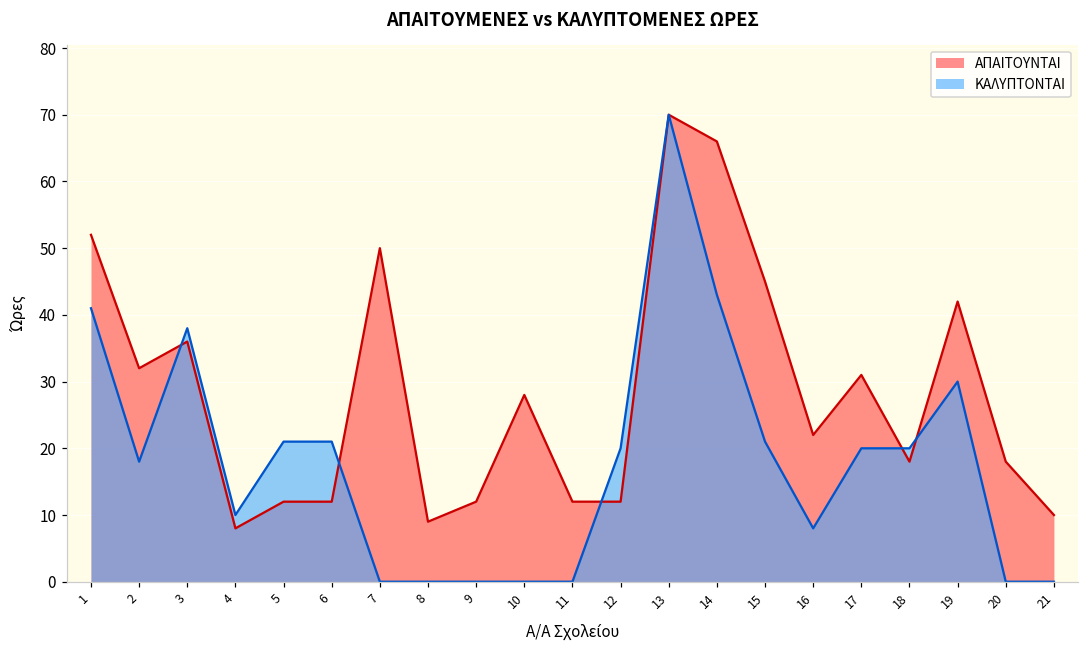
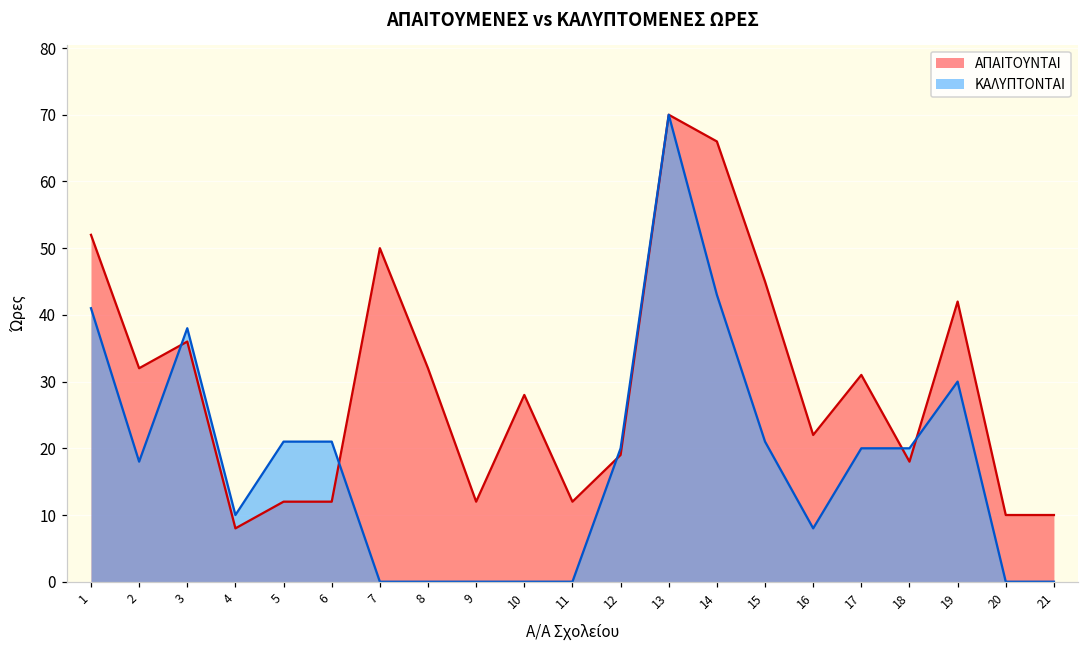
ΑΠΑΙΤΟΥΝΤΑΙ, 8: 9 -> 32
ΑΠΑΙΤΟΥΝΤΑΙ, 12: 12 -> 19
ΑΠΑΙΤΟΥΝΤΑΙ, 20: 18 -> 10
